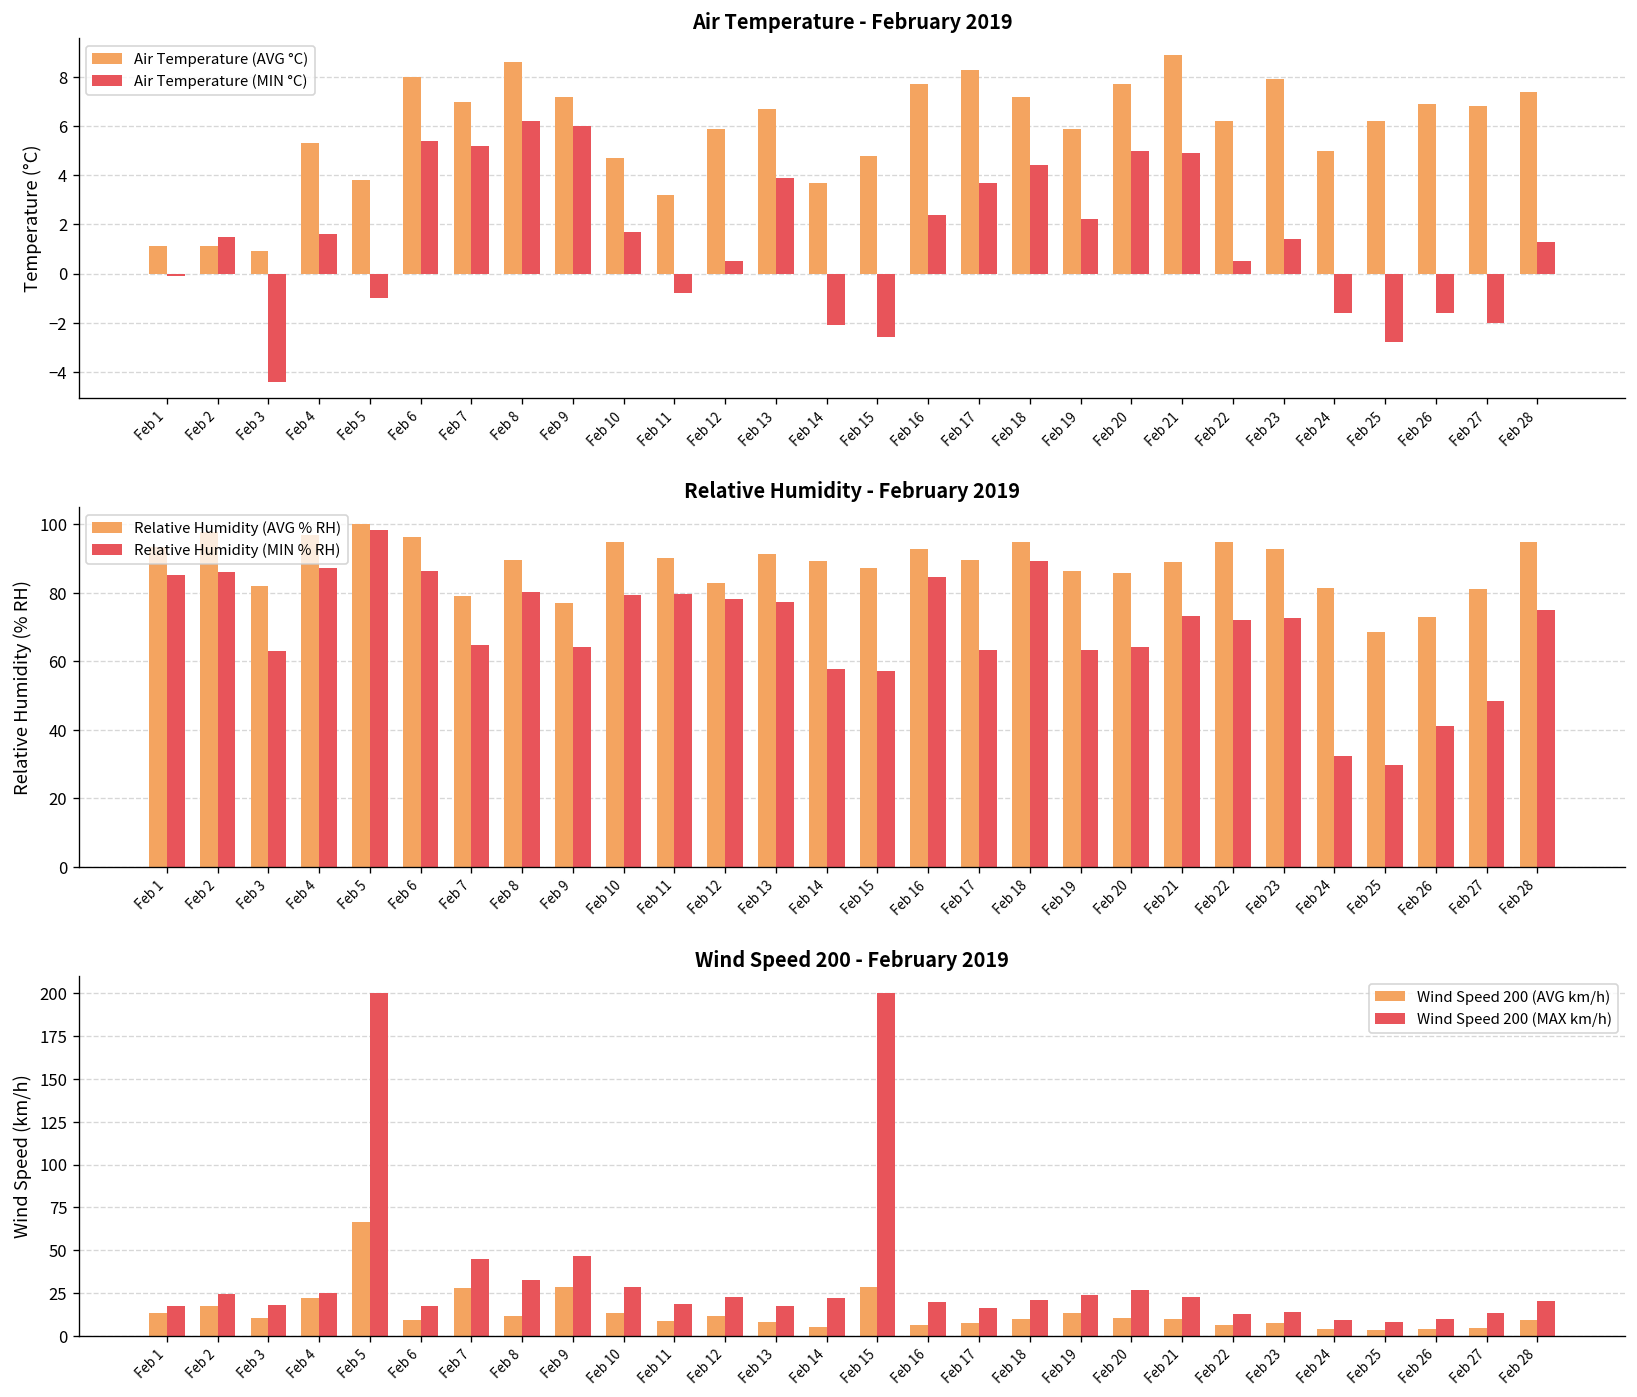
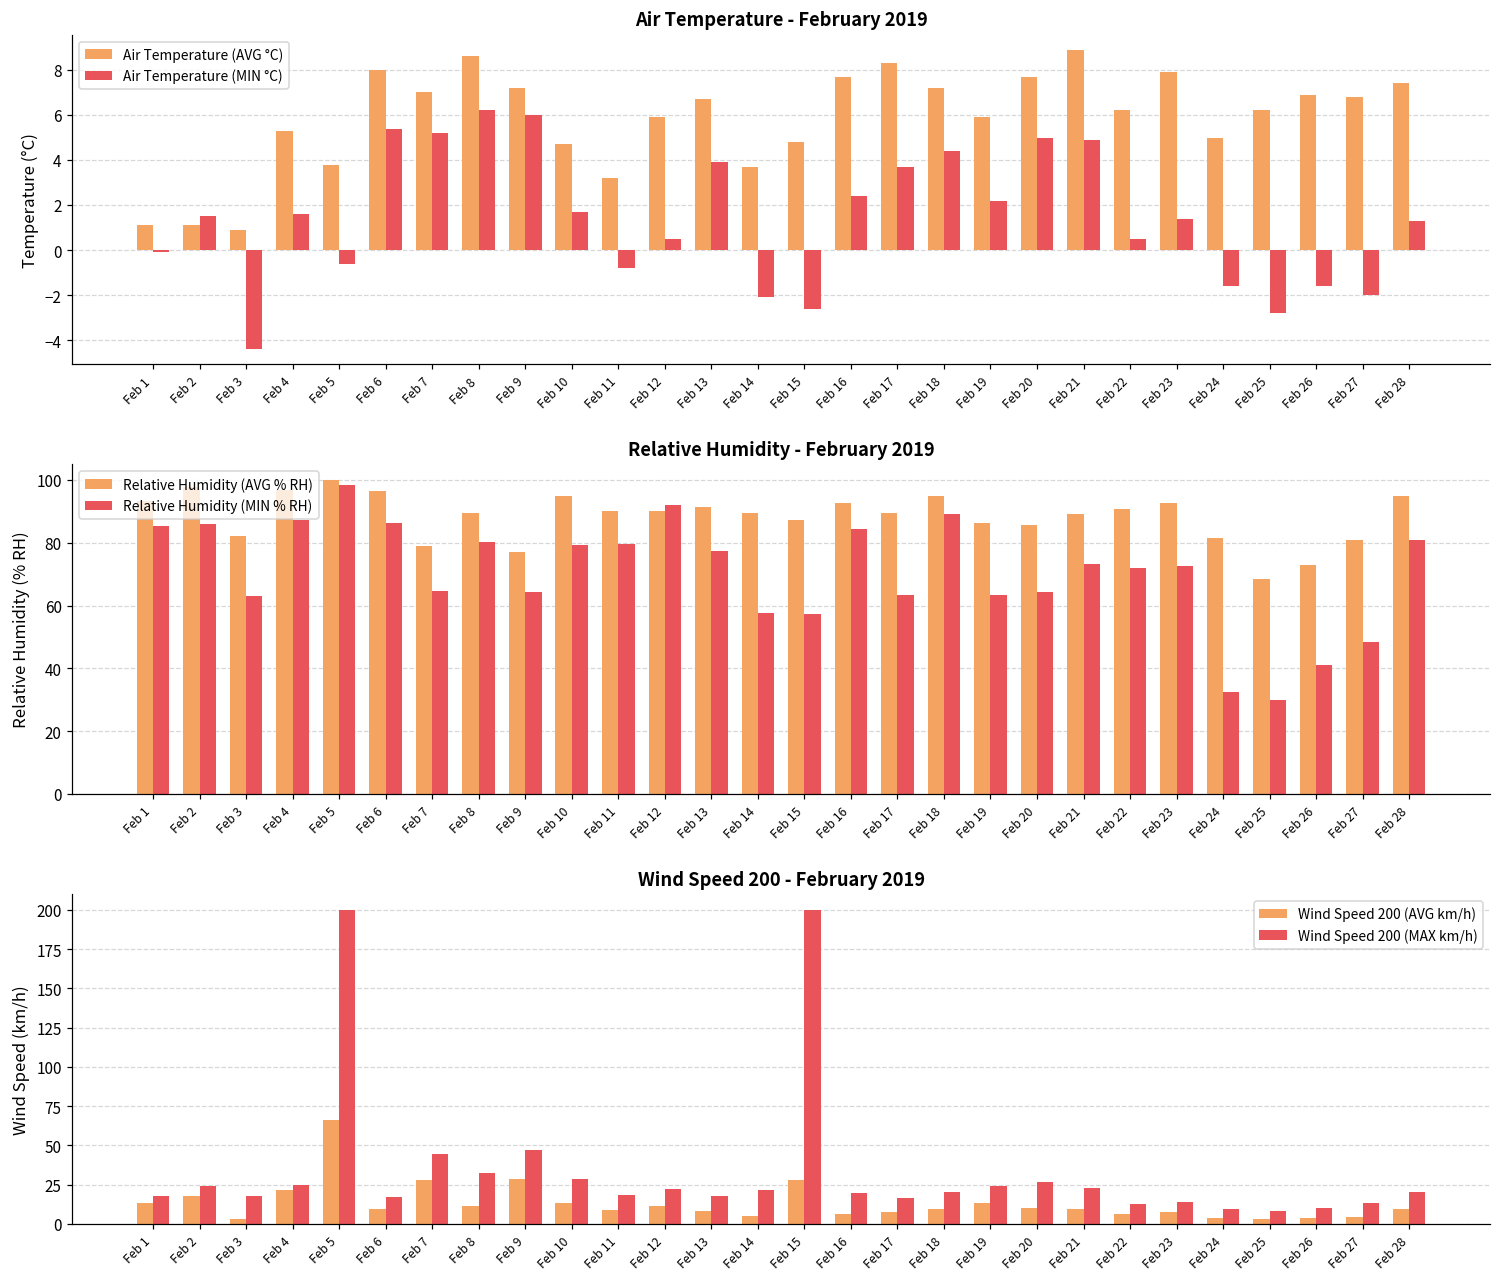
Air Temperature - February 2019, Air Temperature (MIN °C), Feb 5: -1.0 -> -0.6
Relative Humidity - February 2019, Relative Humidity (AVG % RH), Feb 12: 83 -> 90
Relative Humidity - February 2019, Relative Humidity (MIN % RH), Feb 12: 78 -> 92
Relative Humidity - February 2019, Relative Humidity (AVG % RH), Feb 22: 95 -> 91
Relative Humidity - February 2019, Relative Humidity (MIN % RH), Feb 28: 75 -> 81
Wind Speed 200 - February 2019, Wind Speed 200 (AVG km/h), Feb 3: 10 -> 3
